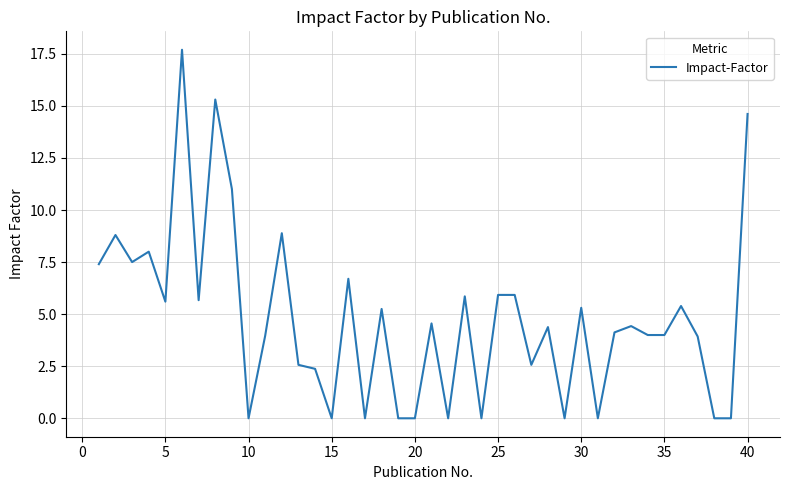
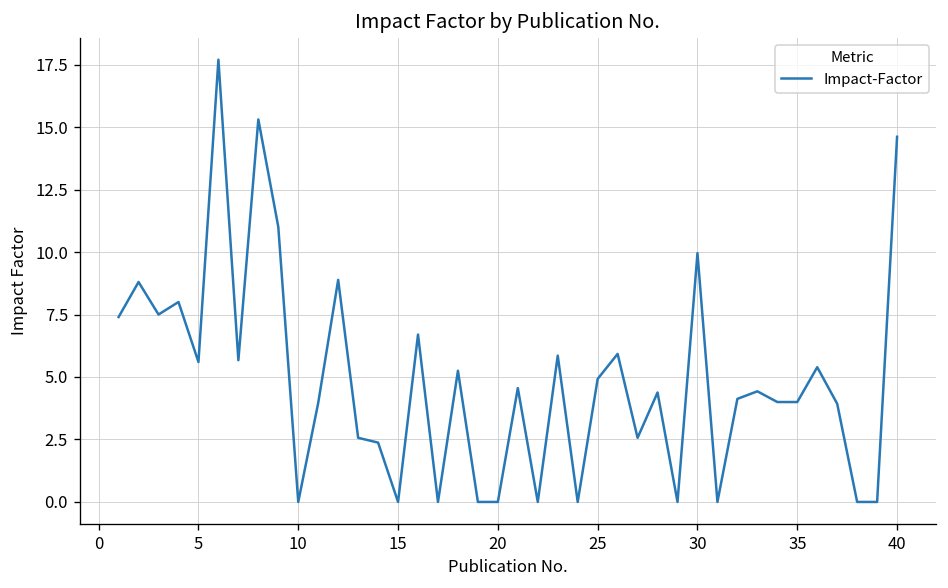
25: 5.9 -> 4.9
30: 5.3 -> 10.0
